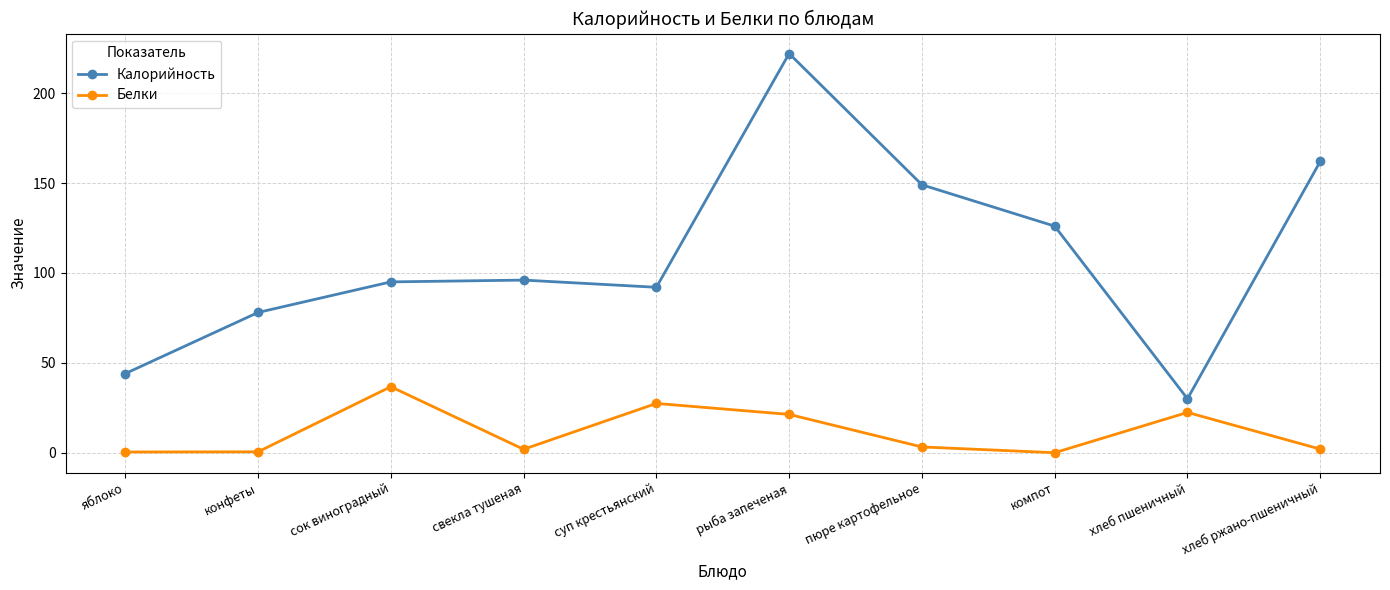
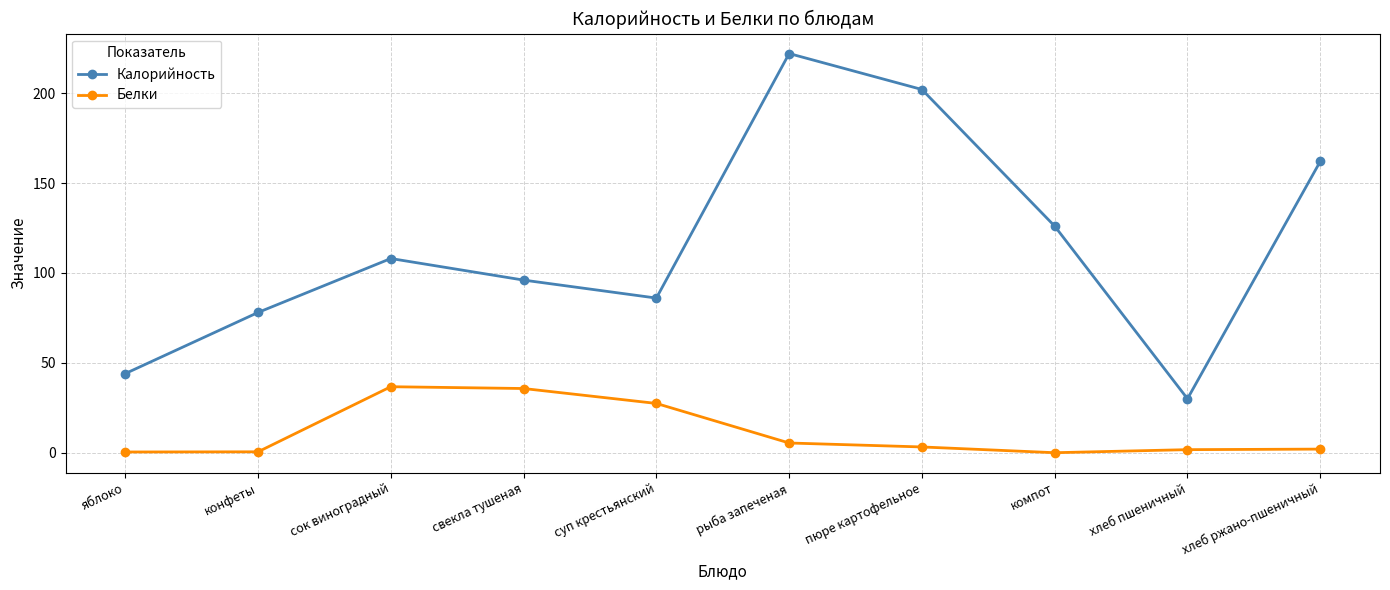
Калорийность, сок виноградный: 95 -> 108
Белки, свекла тушеная: 2 -> 36
Калорийность, суп крестьянский: 92 -> 86
Белки, рыба запеченая: 21 -> 5
Калорийность, пюре картофельное: 149 -> 202
Белки, хлеб пшеничный: 22 -> 2
